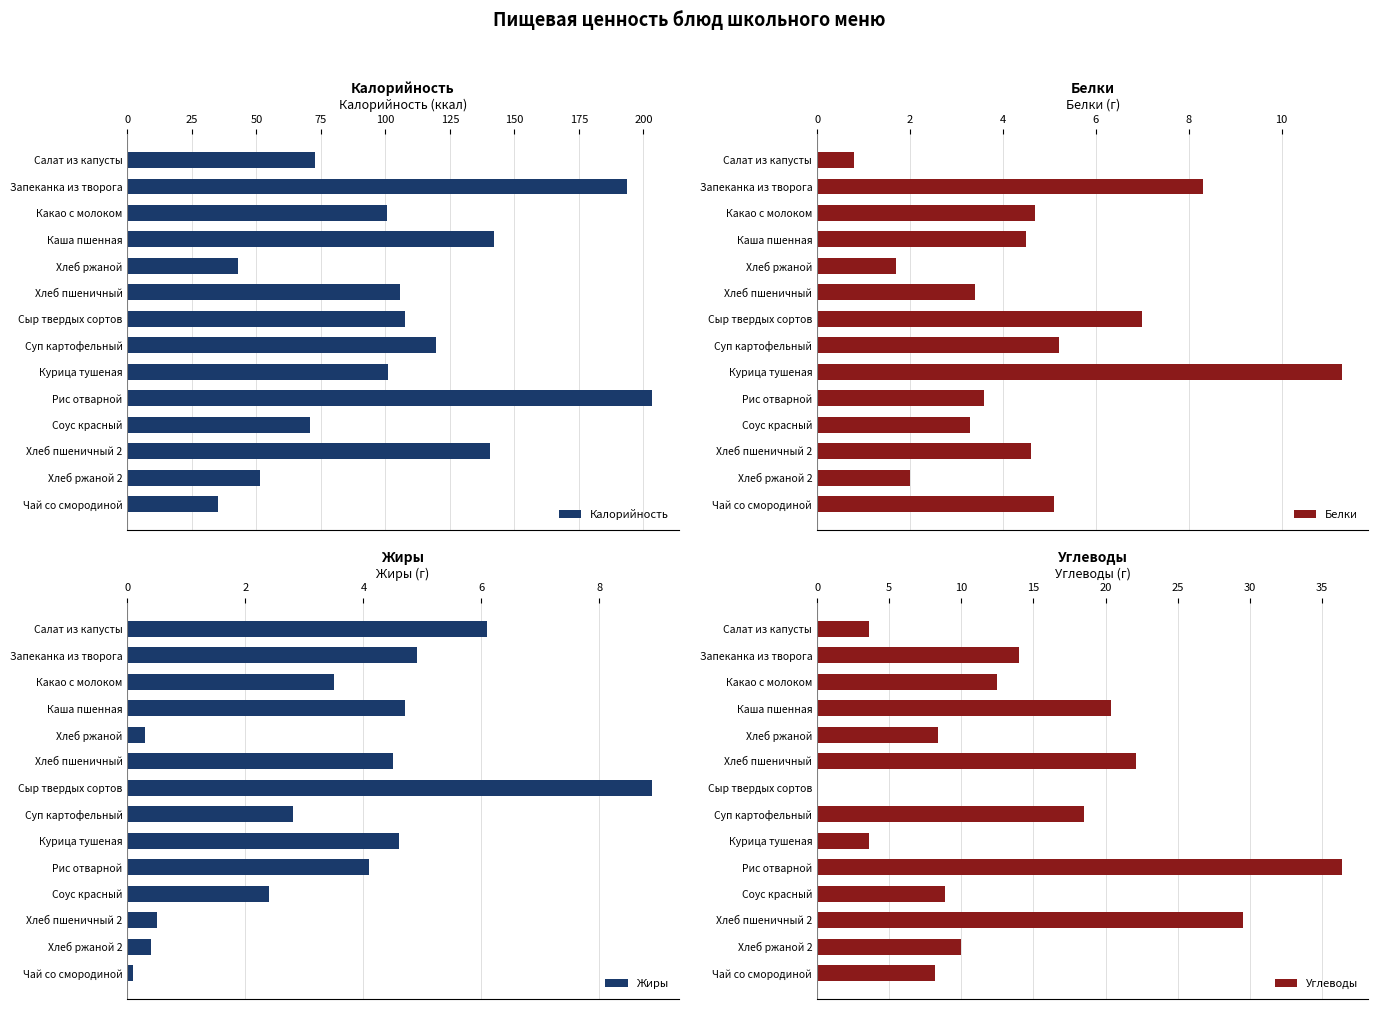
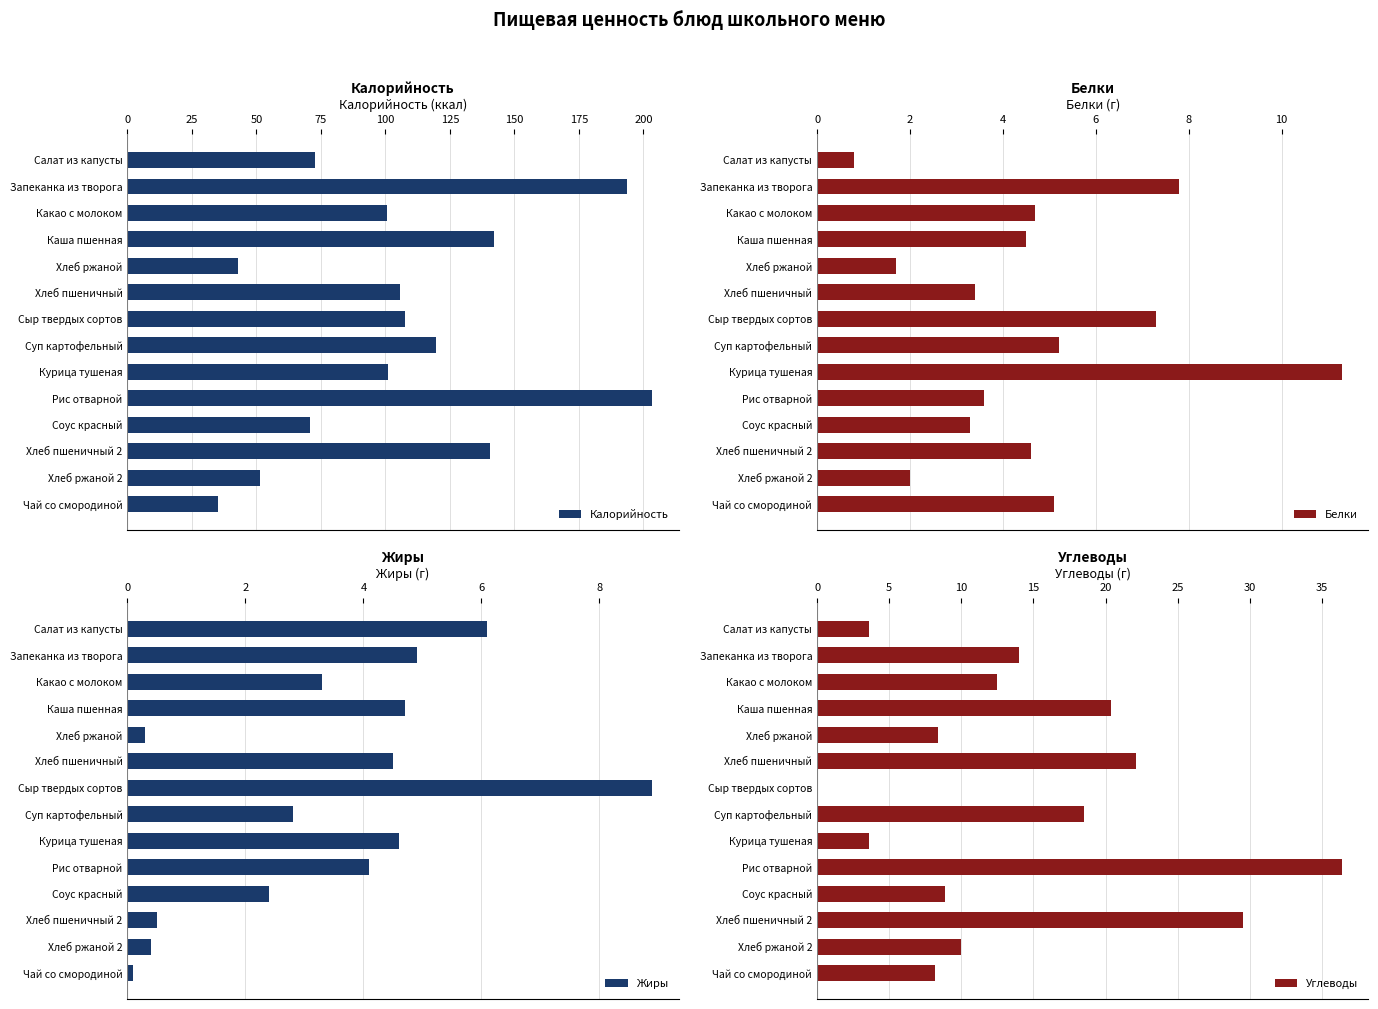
Белки, Запеканка из творога: 8.3 -> 7.8
Белки, Сыр твердых сортов: 7.0 -> 7.3
Жиры, Какао с молоком: 3.5 -> 3.3
